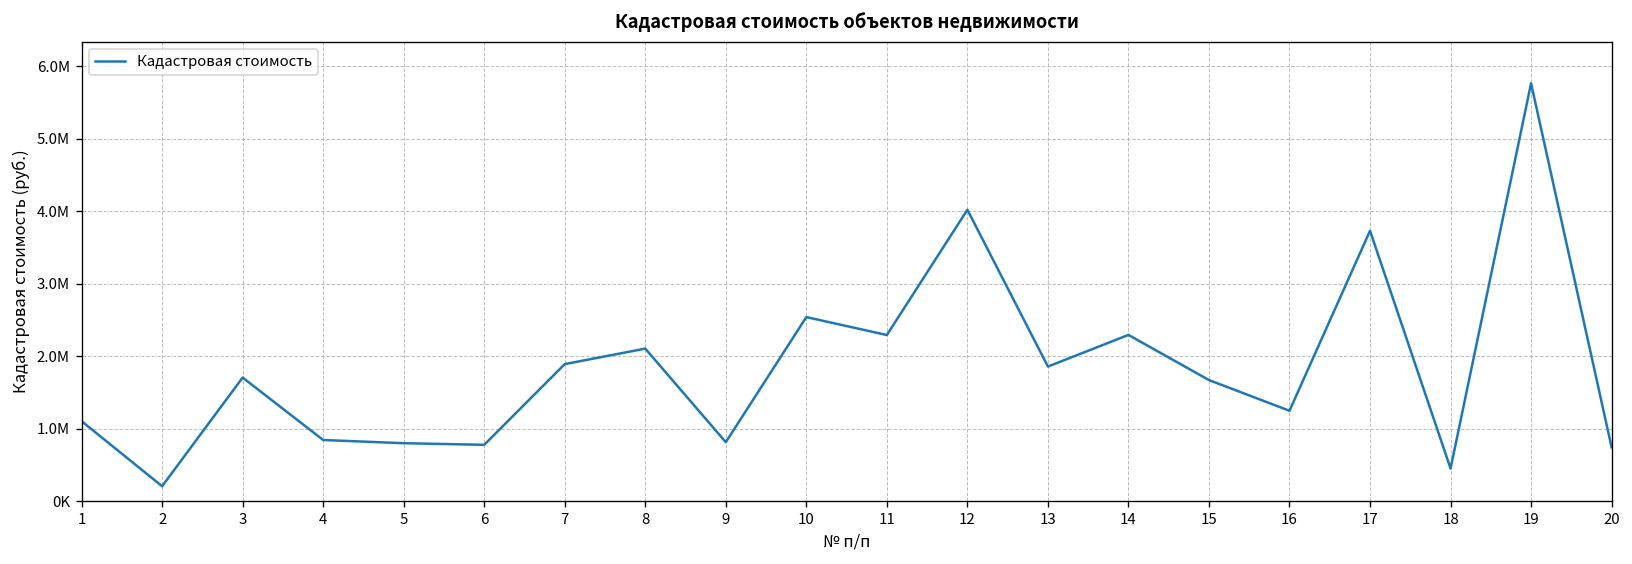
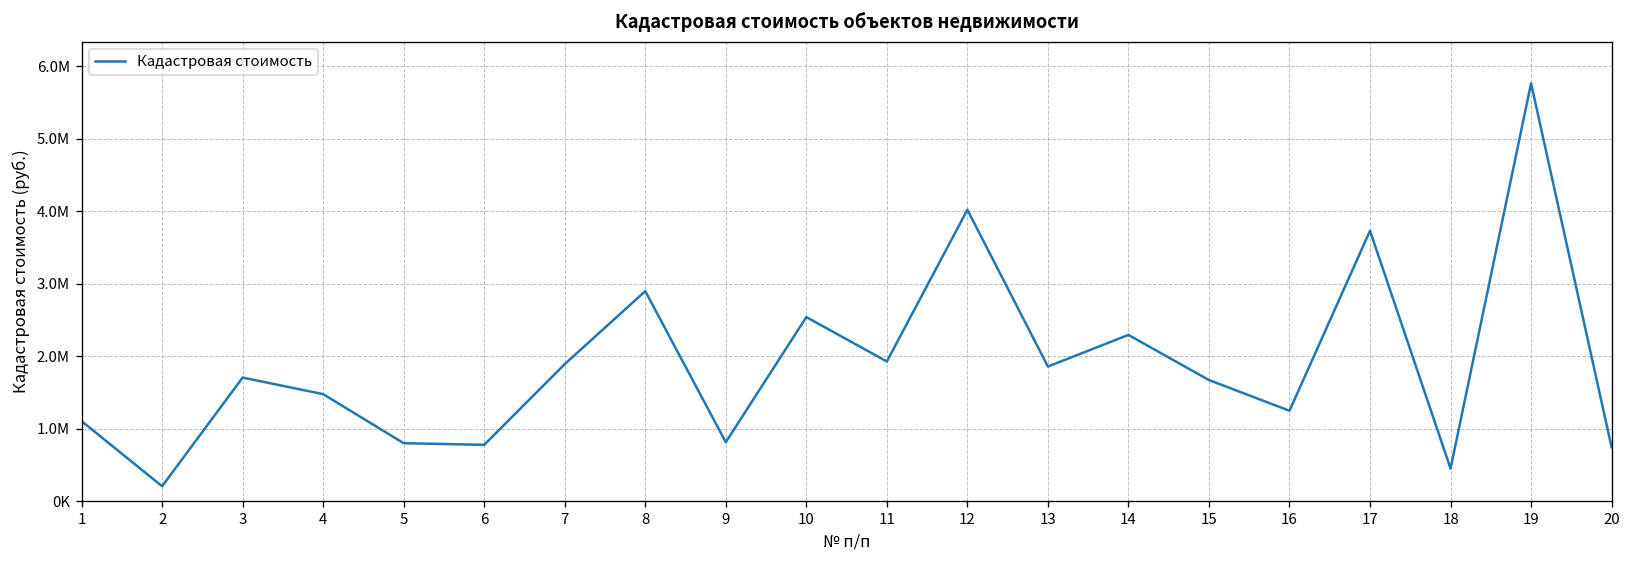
4: 800000 -> 1500000
8: 2100000 -> 2900000
11: 2300000 -> 1900000
